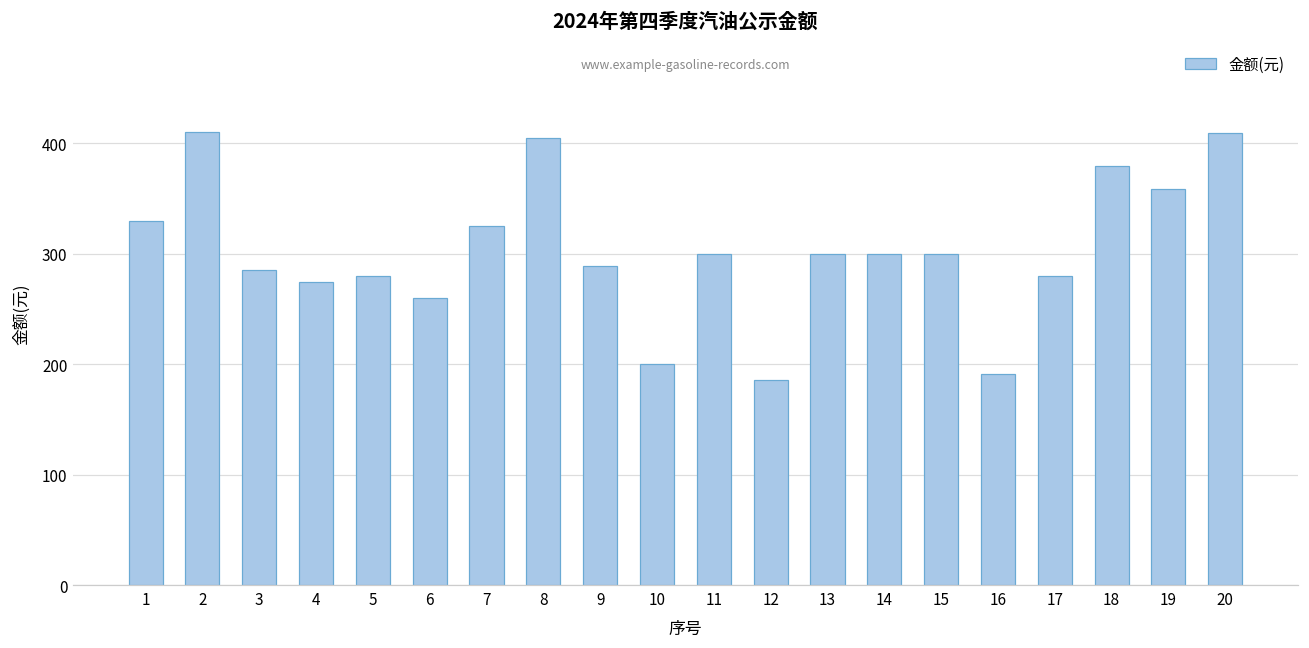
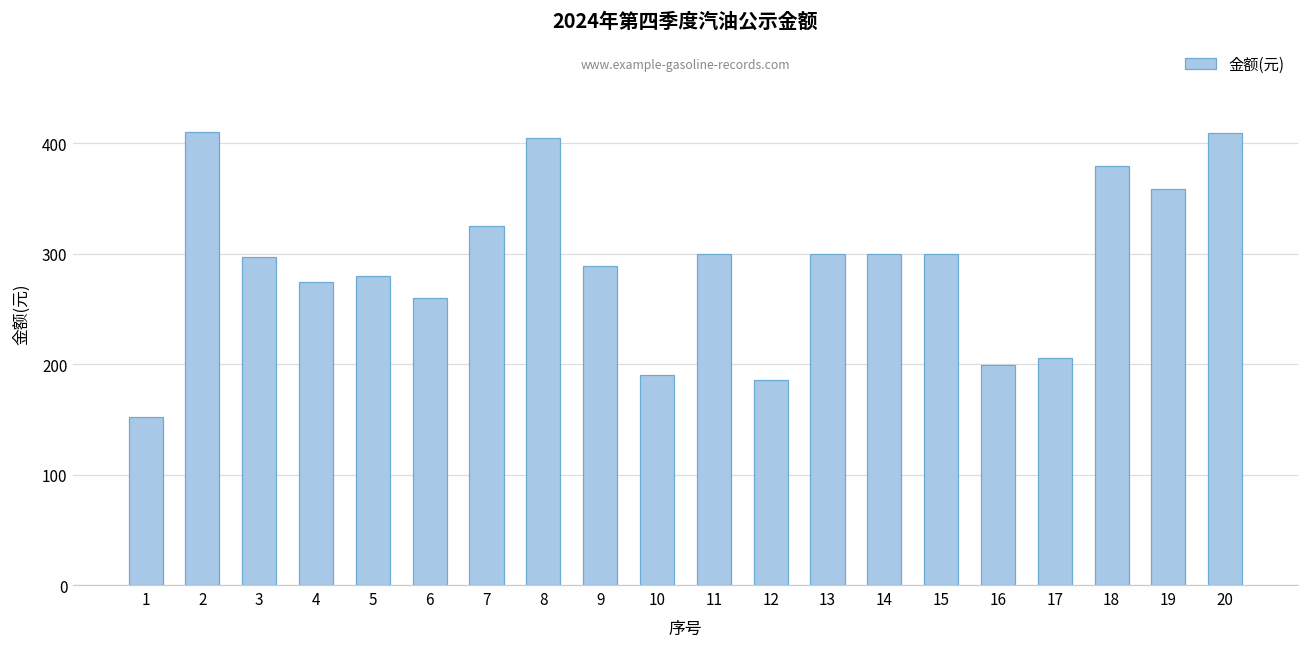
1: 330 -> 152
3: 285 -> 297
10: 200 -> 190
16: 191 -> 199
17: 280 -> 206
